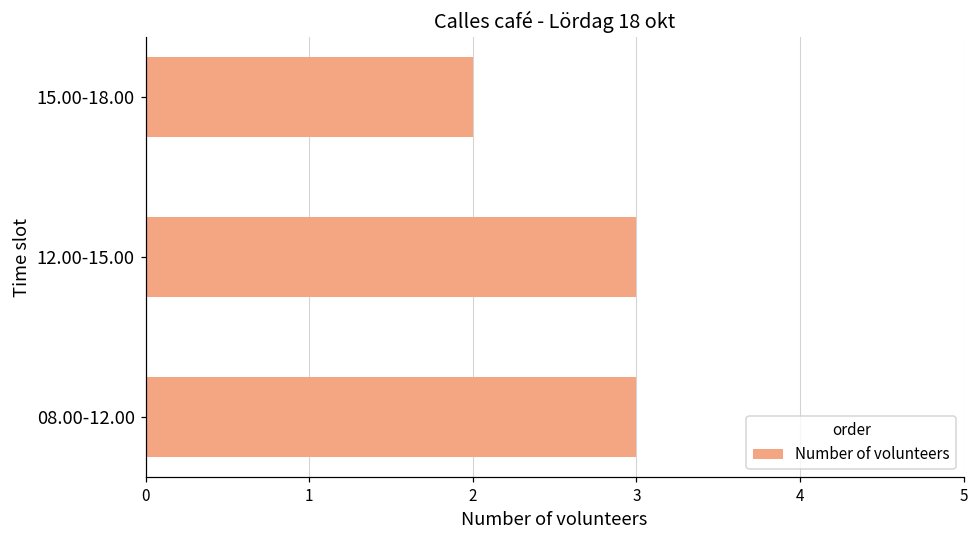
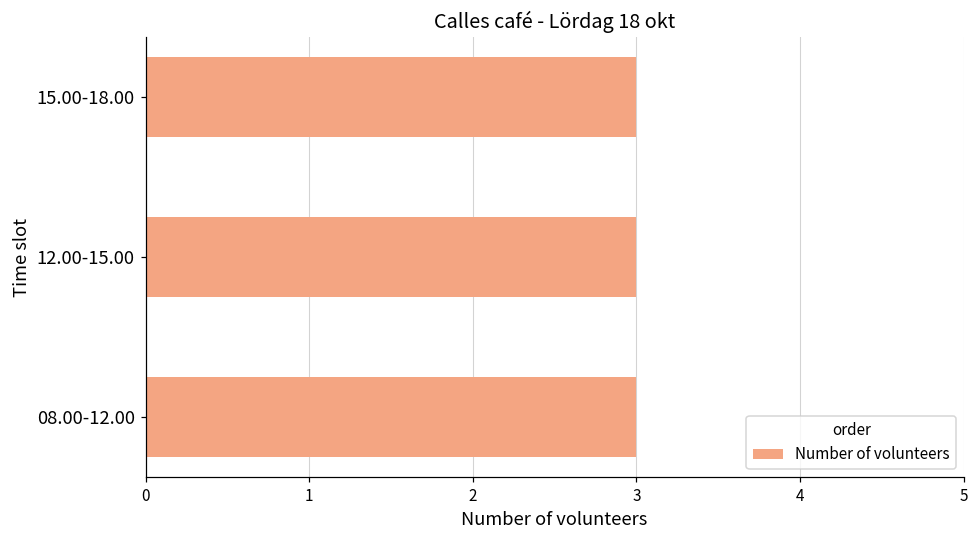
15.00-18.00: 2 -> 3
